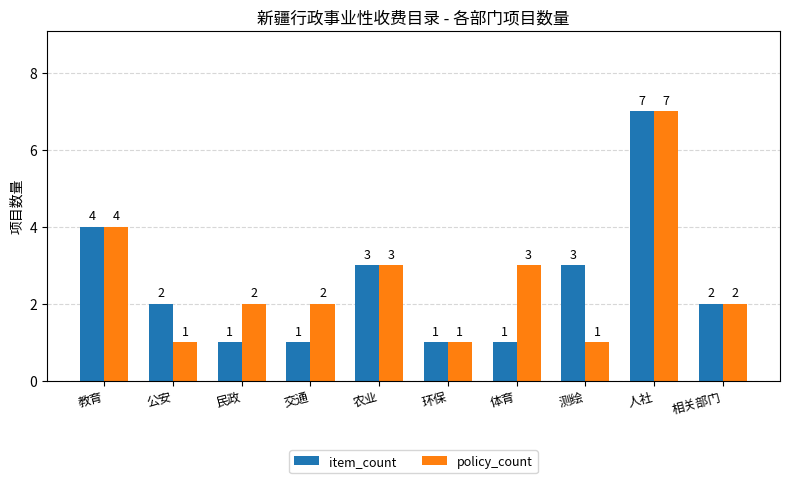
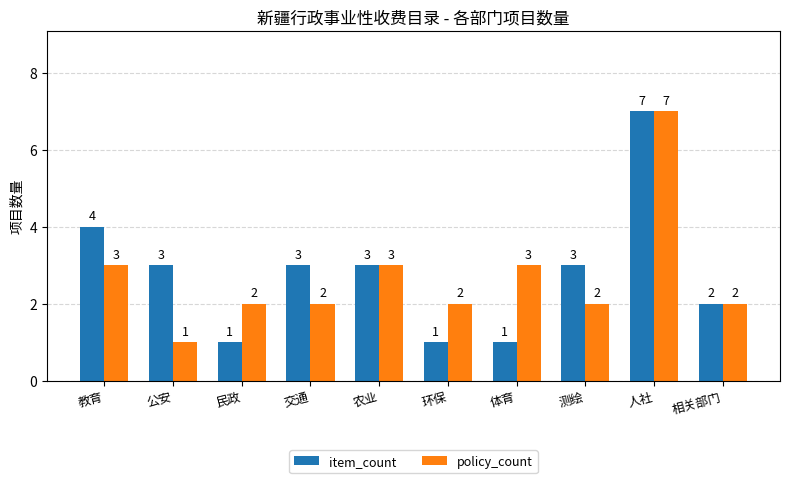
policy_count, 教育: 4 -> 3
item_count, 公安: 2 -> 3
item_count, 交通: 1 -> 3
policy_count, 环保: 1 -> 2
policy_count, 测绘: 1 -> 2
